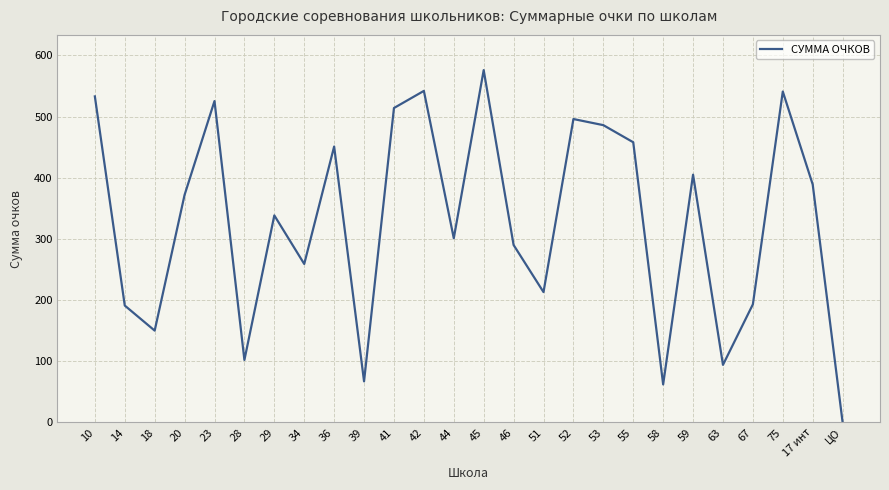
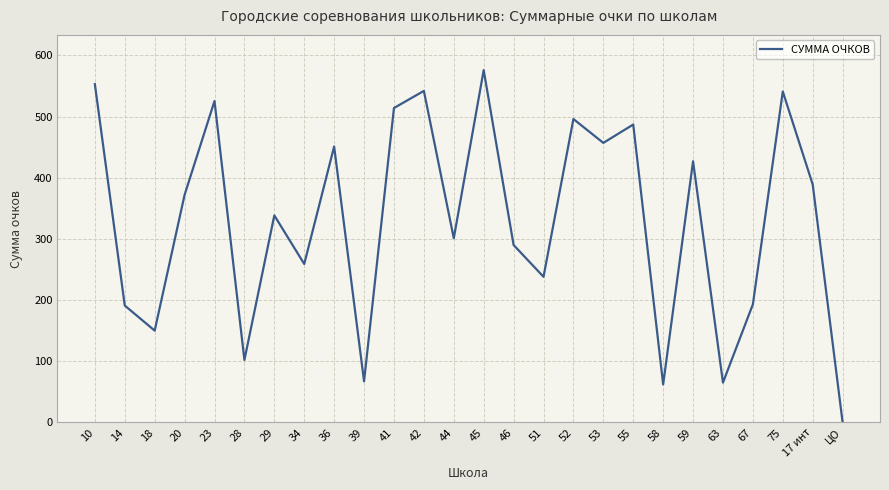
10: 530 -> 550
51: 210 -> 240
53: 490 -> 460
55: 460 -> 490
59: 410 -> 430
63: 90 -> 70
